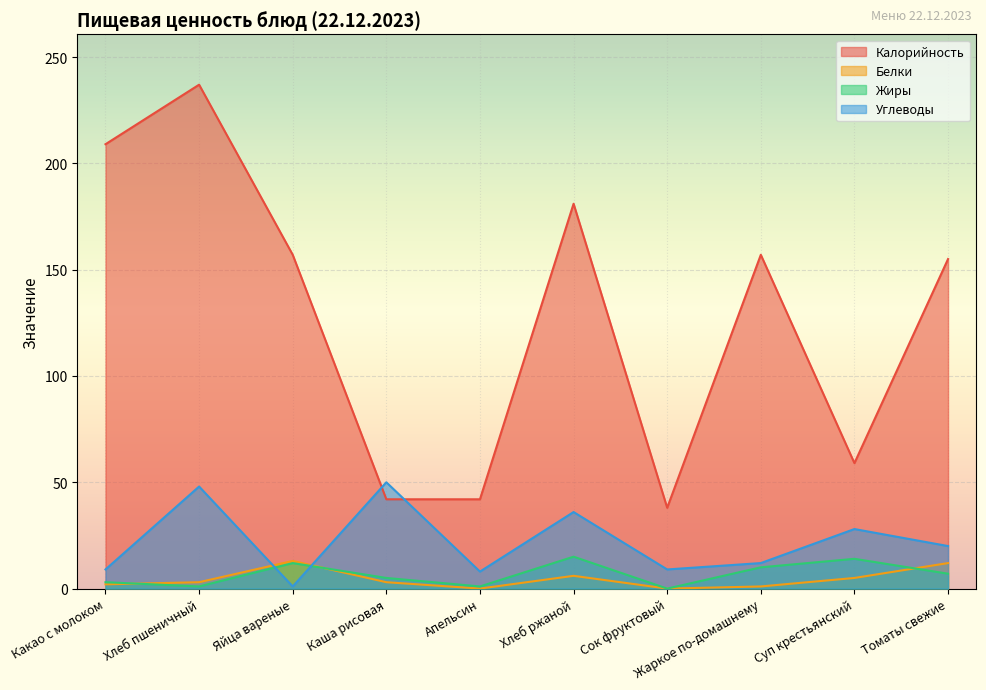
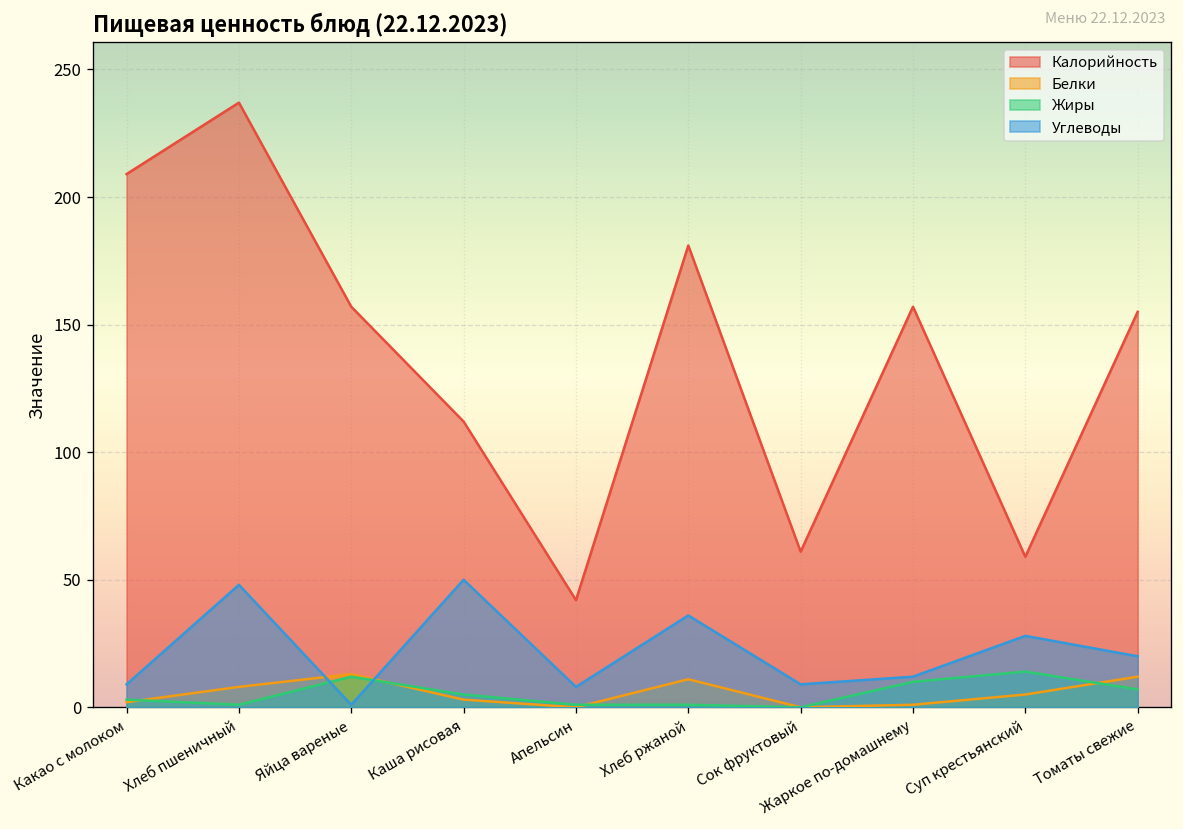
Белки, Хлеб пшеничный: 3 -> 8
Калорийность, Каша рисовая: 42 -> 112
Белки, Хлеб ржаной: 6 -> 11
Жиры, Хлеб ржаной: 15 -> 1
Калорийность, Сок фруктовый: 38 -> 61
